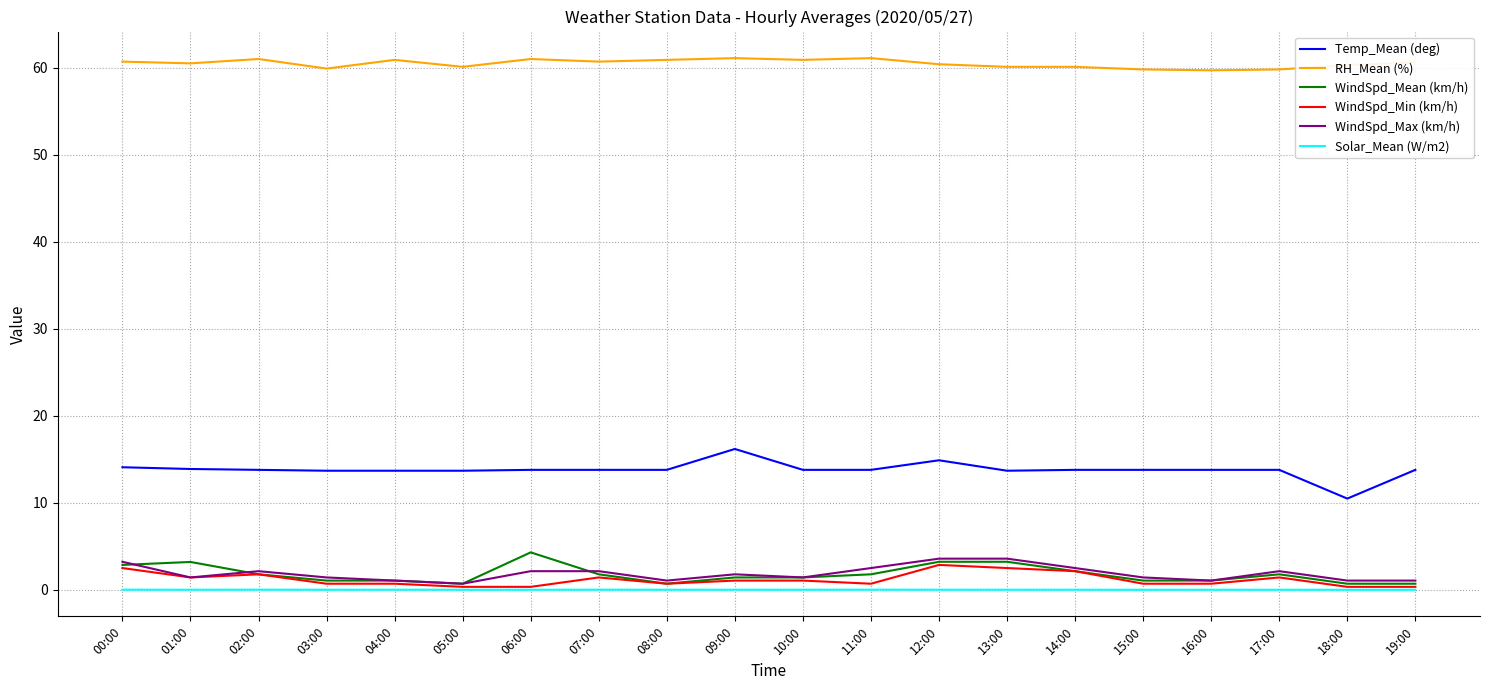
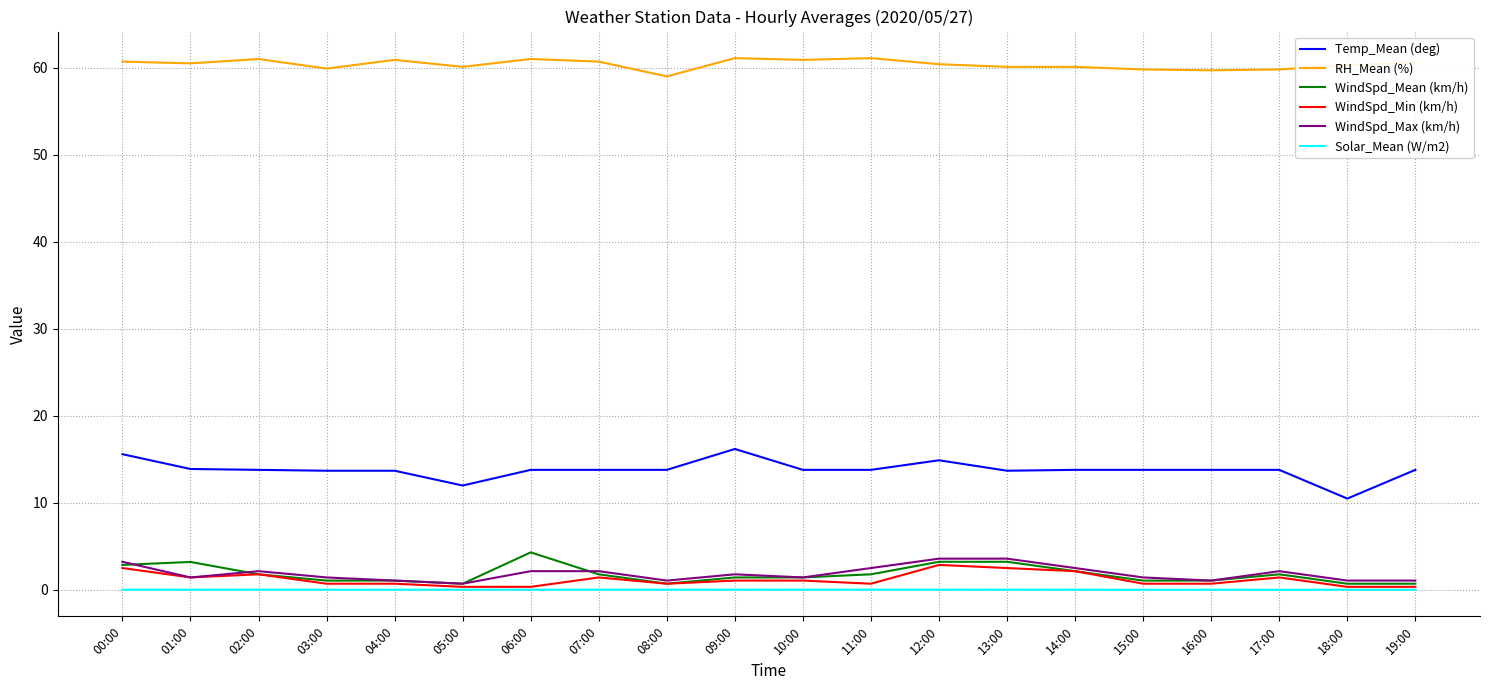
Temp_Mean (deg), 00:00: 14 -> 16
Temp_Mean (deg), 05:00: 14 -> 12
RH_Mean (%), 08:00: 61 -> 59
